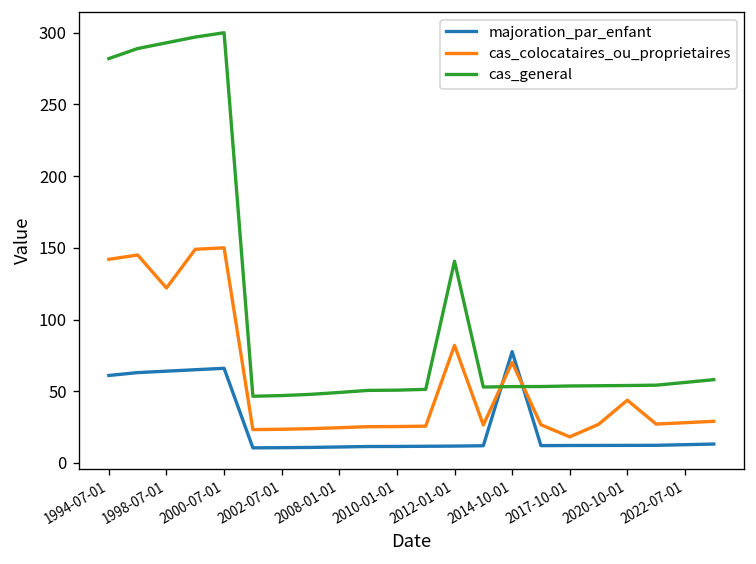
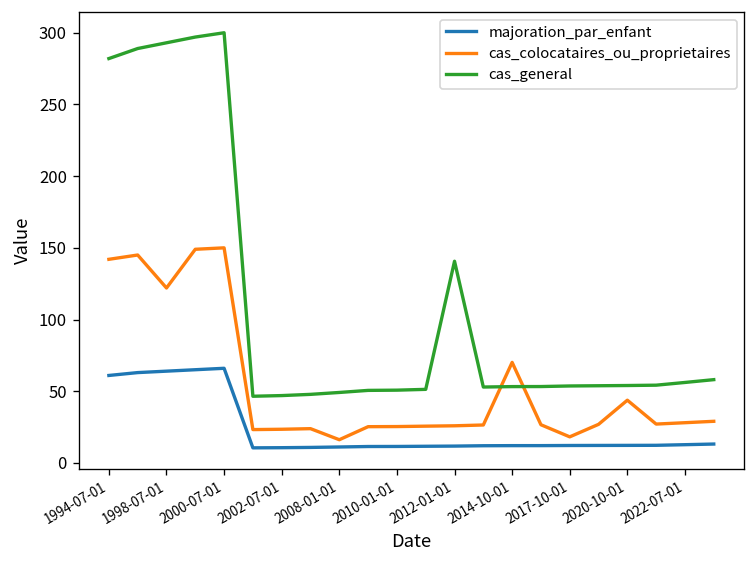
cas_colocataires_ou_proprietaires, 2008-01-01: 25 -> 16
cas_colocataires_ou_proprietaires, 2012-01-01: 82 -> 26
majoration_par_enfant, 2014-10-01: 78 -> 12
